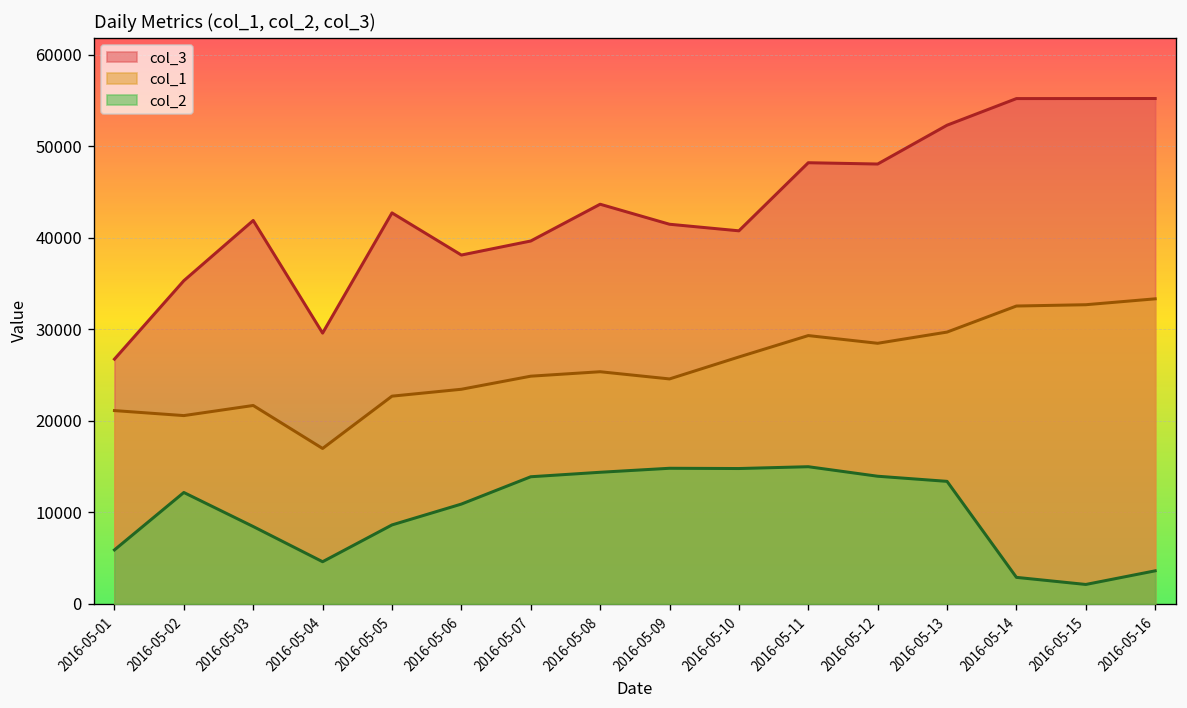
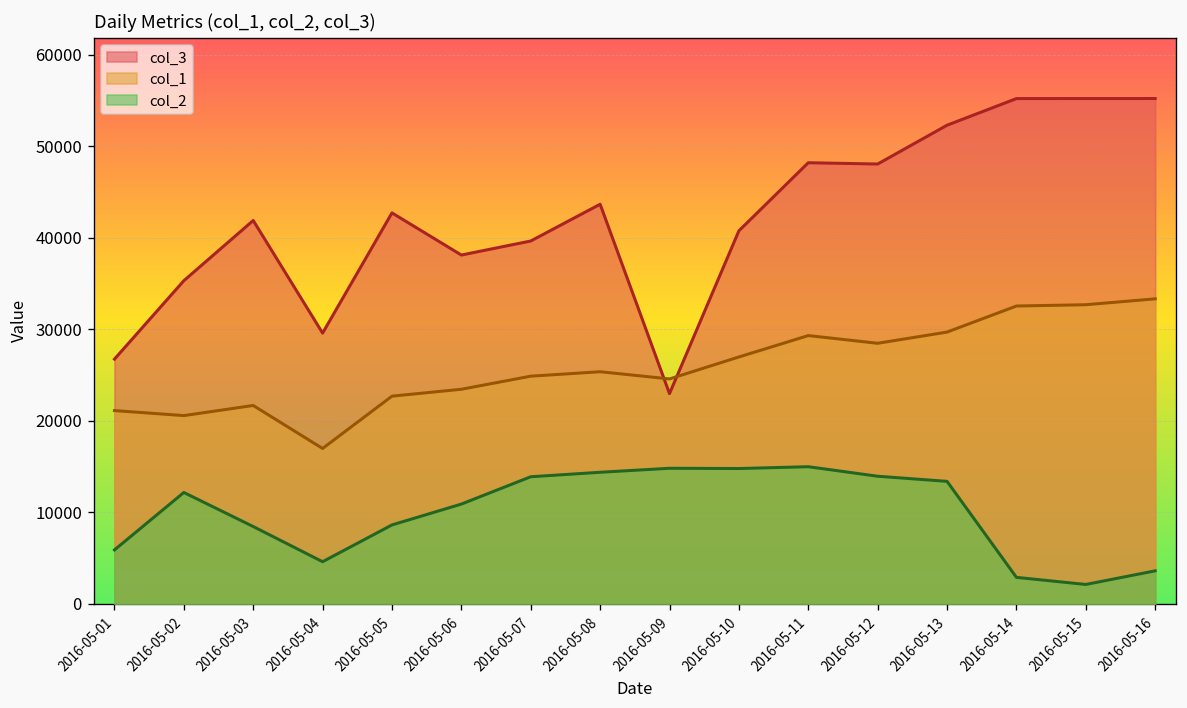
col_3, 2016-05-09: 41000 -> 23000
